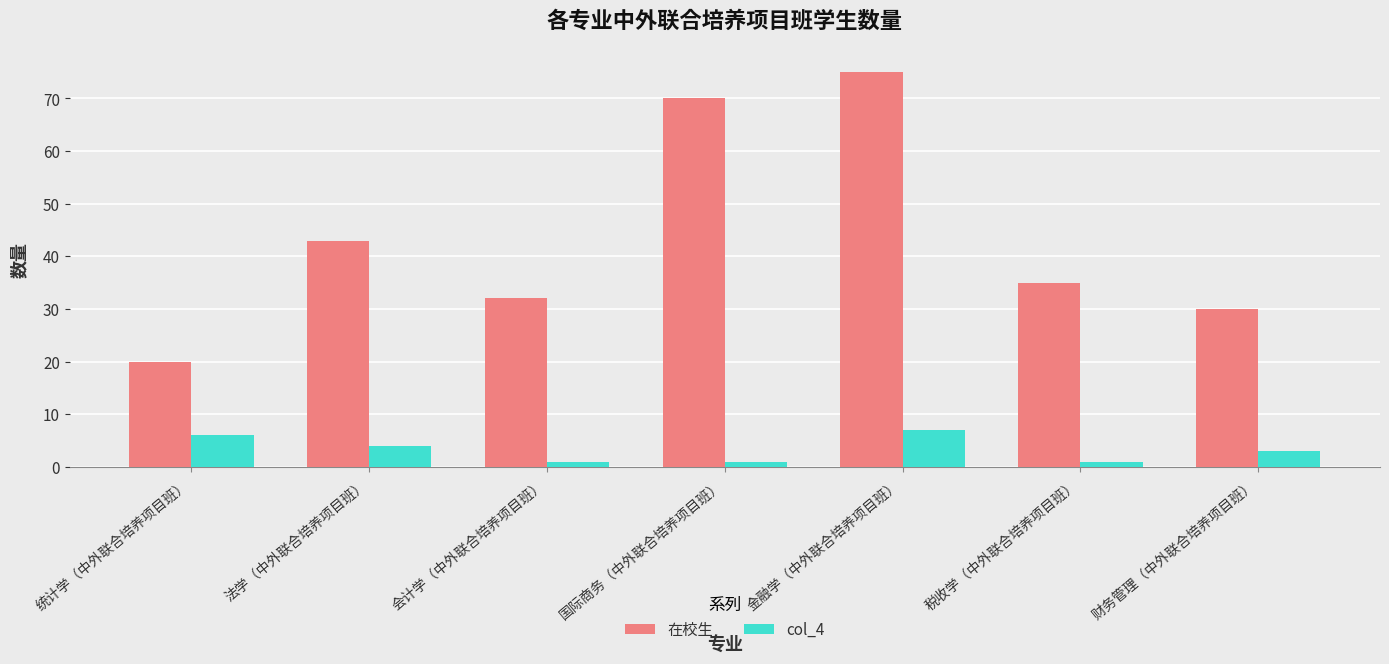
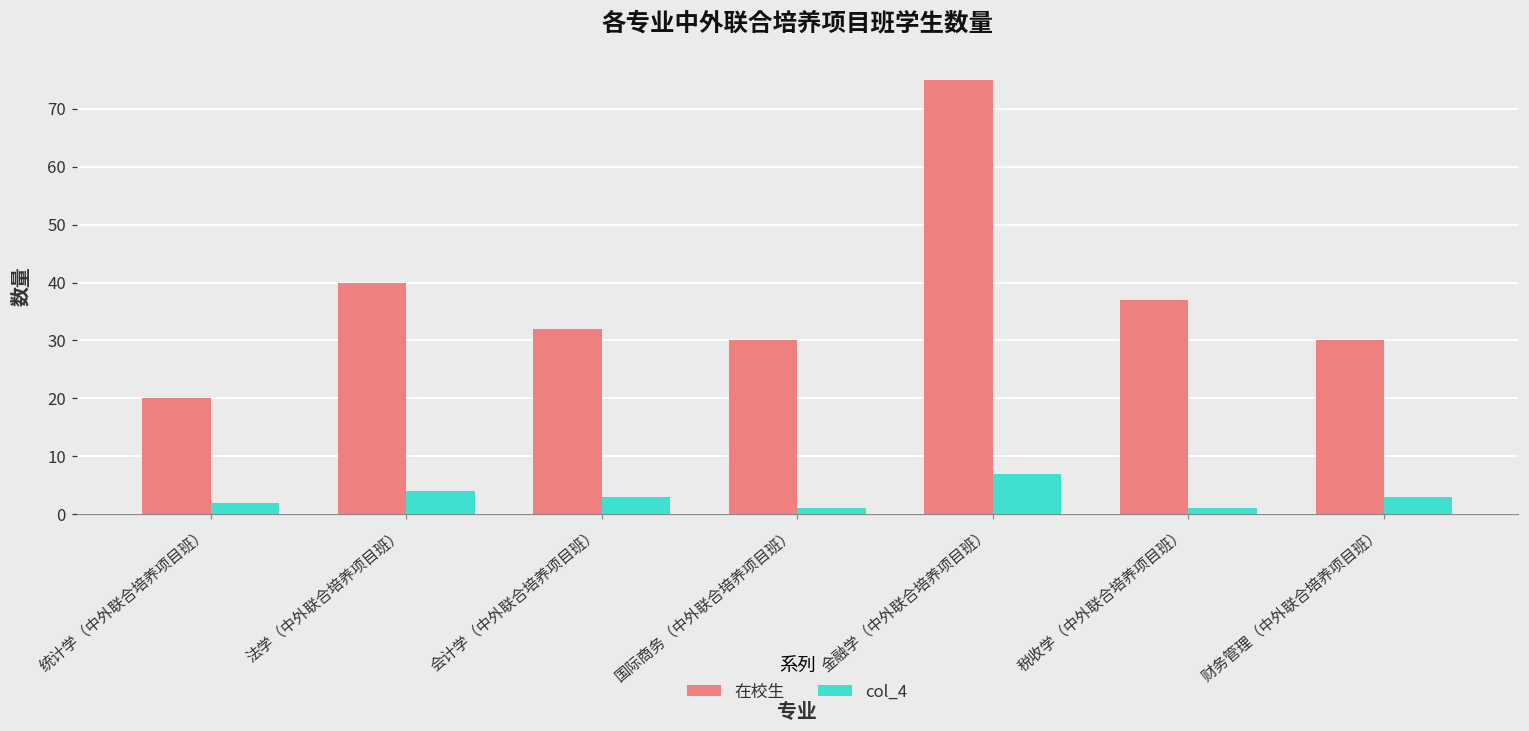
col_4, 统计学（中外联合培养项目班）: 6 -> 2
在校生, 法学（中外联合培养项目班）: 43 -> 40
col_4, 会计学（中外联合培养项目班）: 1 -> 3
在校生, 国际商务（中外联合培养项目班）: 70 -> 30
在校生, 税收学（中外联合培养项目班）: 35 -> 37
